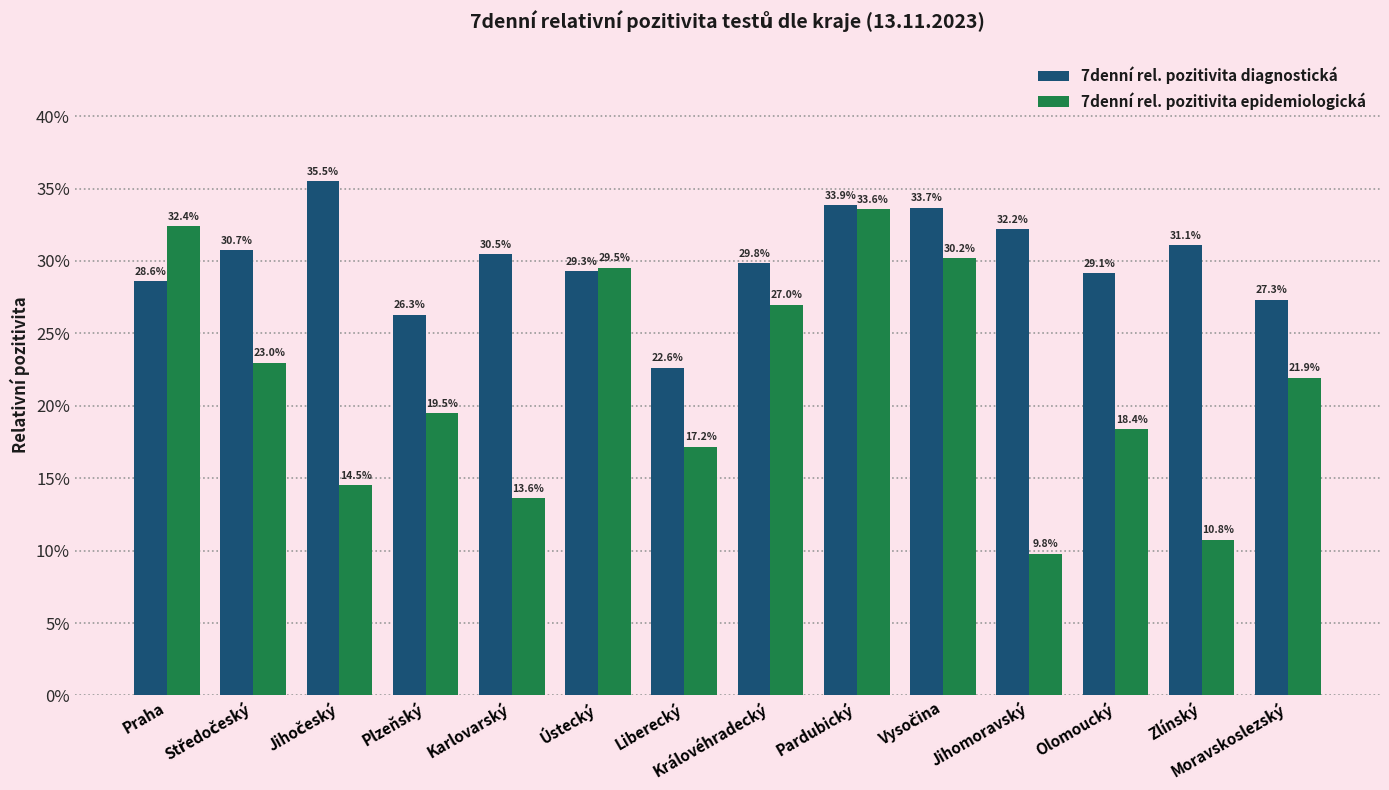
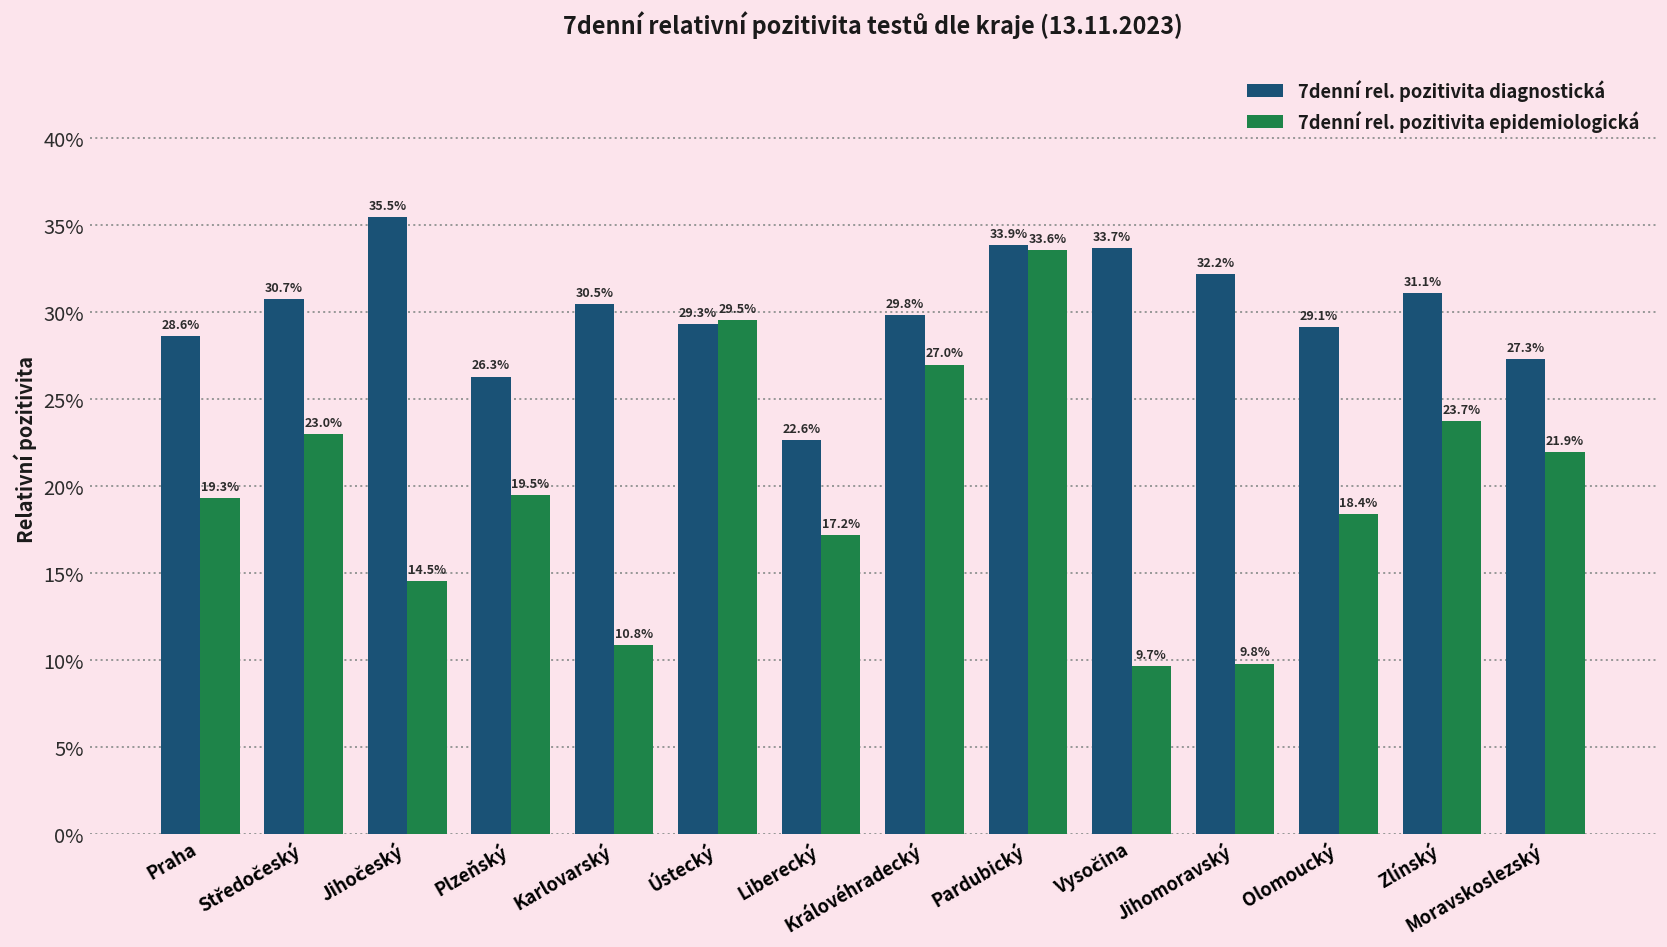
7denní rel. pozitivita epidemiologická, Praha: 32.4% -> 19.3%
7denní rel. pozitivita epidemiologická, Karlovarský: 13.6% -> 10.8%
7denní rel. pozitivita epidemiologická, Vysočina: 30.2% -> 9.7%
7denní rel. pozitivita epidemiologická, Zlínský: 10.8% -> 23.7%
